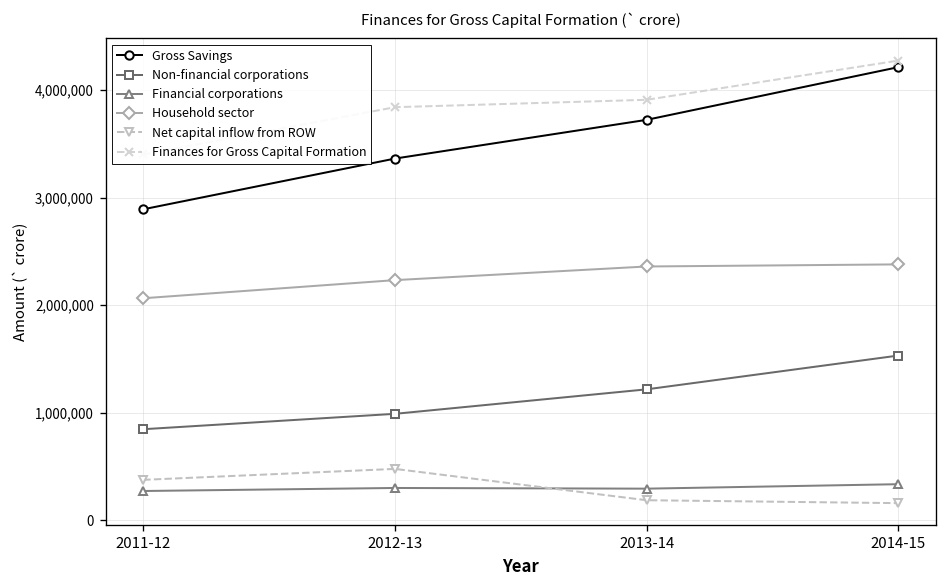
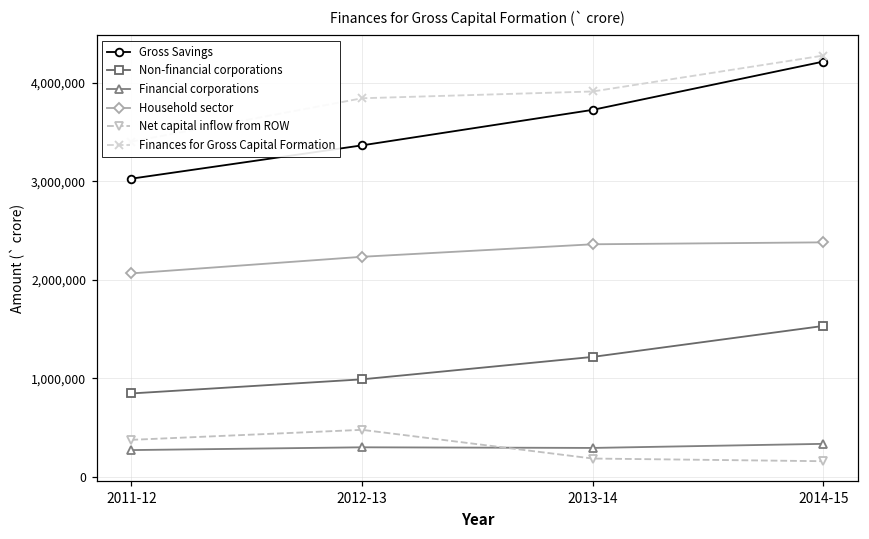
Gross Savings, 2011-12: 2,900,000 -> 3,000,000
